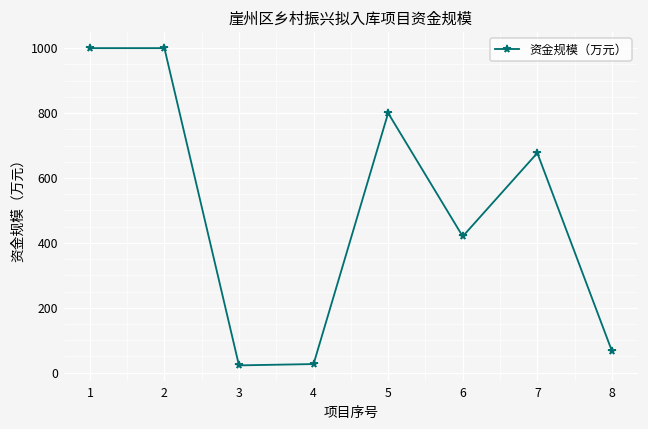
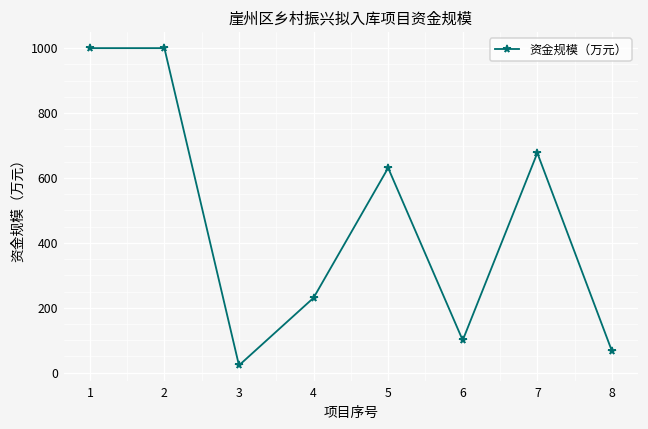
4: 30 -> 230
5: 800 -> 630
6: 420 -> 100
